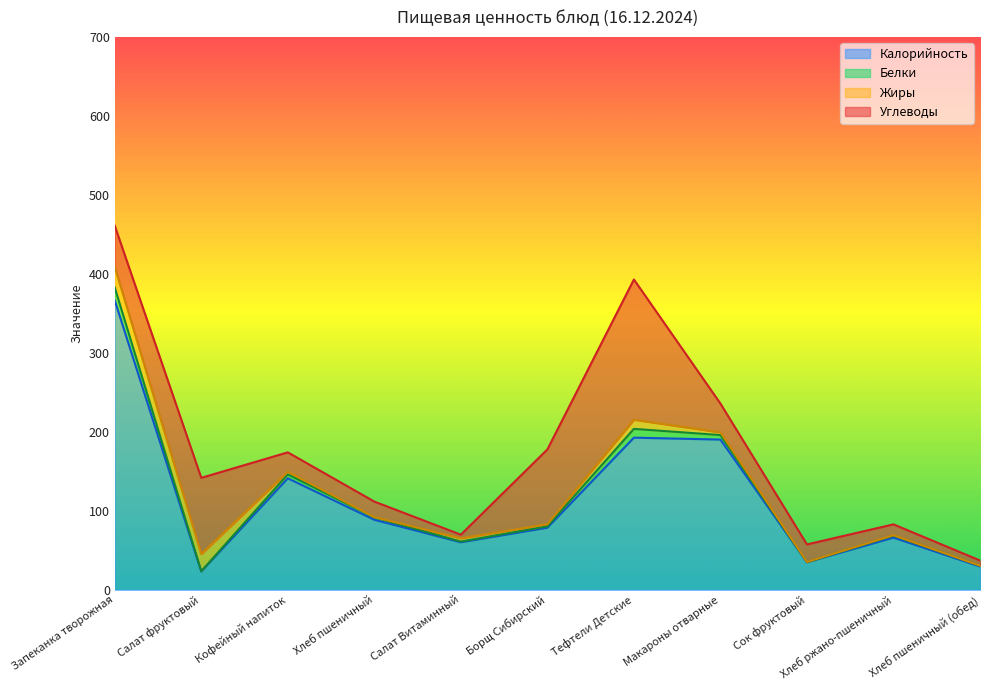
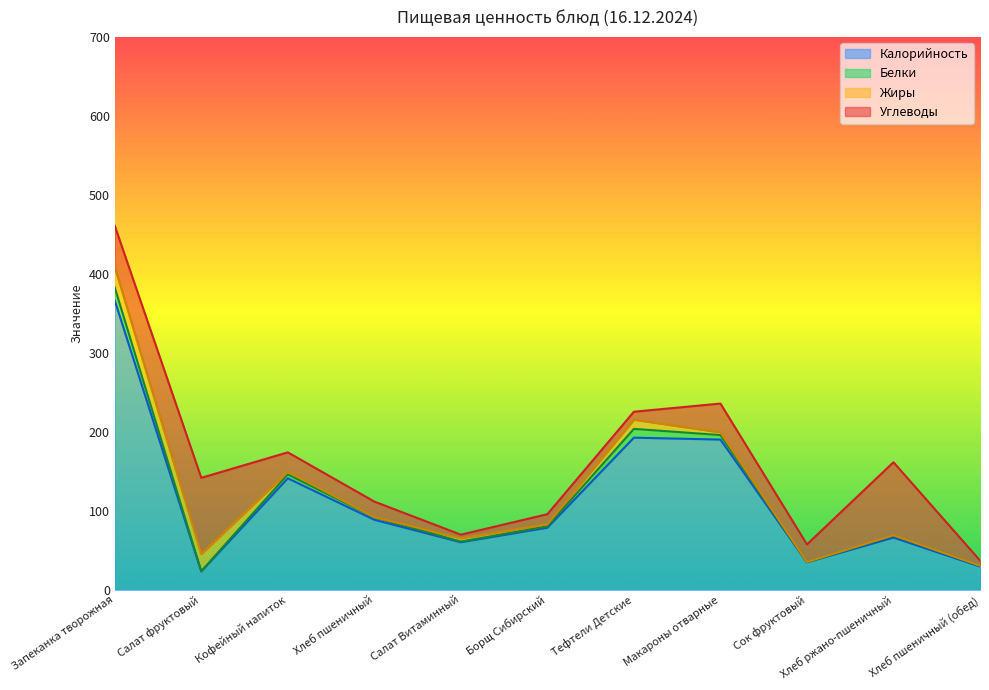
Углеводы, Борщ Сибирский: 90 -> 10
Углеводы, Тефтели Детские: 180 -> 10
Углеводы, Хлеб ржано-пшеничный: 10 -> 90
